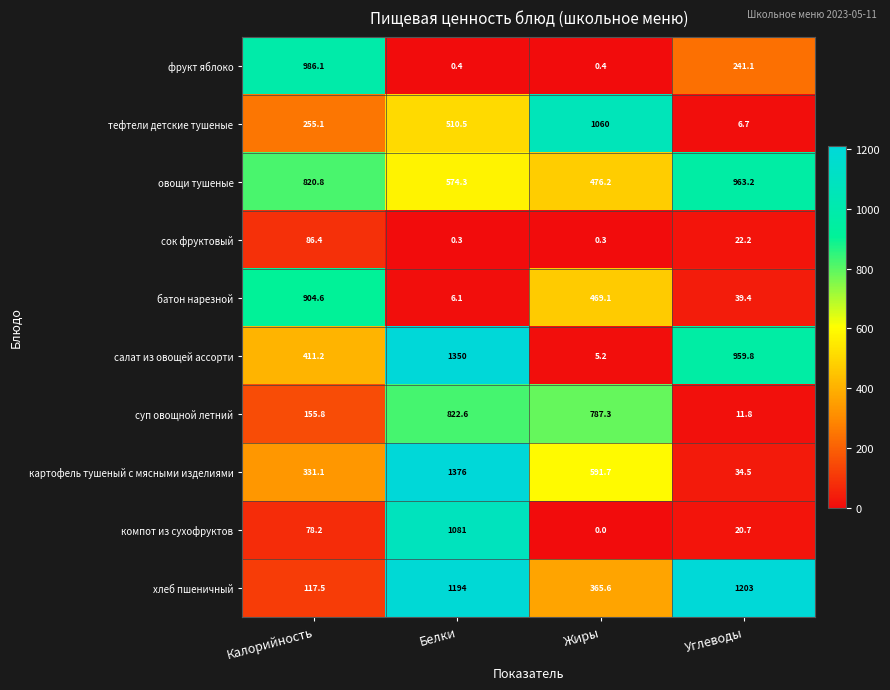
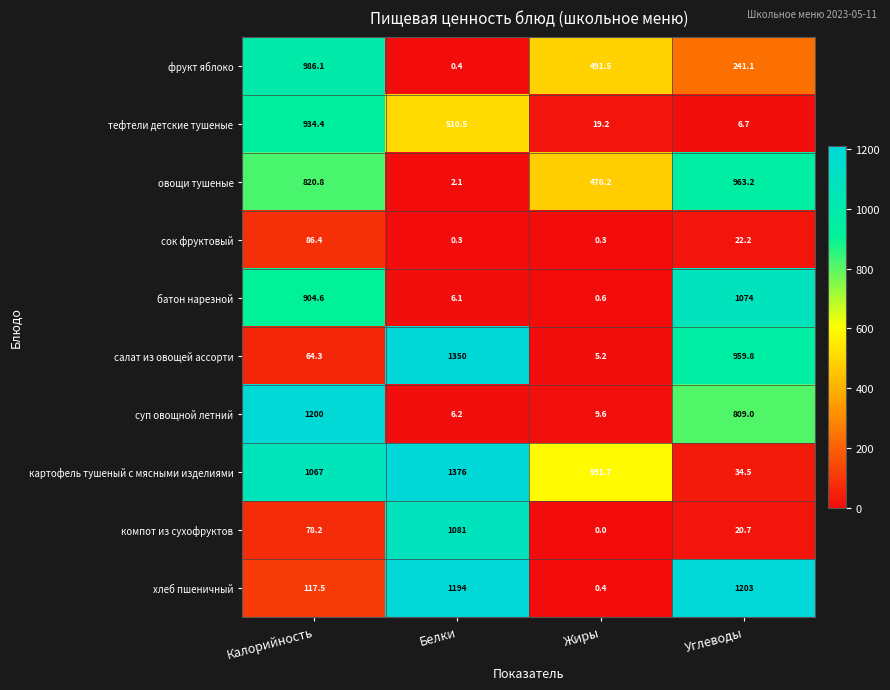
фрукт яблоко, Жиры: 0.4 -> 491.5
тефтели детские тушеные, Калорийность: 255.1 -> 934.4
тефтели детские тушеные, Жиры: 1060 -> 19.2
овощи тушеные, Белки: 574.3 -> 2.1
батон нарезной, Жиры: 469.1 -> 0.6
батон нарезной, Углеводы: 39.4 -> 1074
салат из овощей ассорти, Калорийность: 411.2 -> 64.3
суп овощной летний, Калорийность: 155.8 -> 1200
суп овощной летний, Белки: 822.6 -> 6.2
суп овощной летний, Жиры: 787.3 -> 9.6
суп овощной летний, Углеводы: 11.8 -> 809.0
картофель тушеный с мясными изделиями, Калорийность: 331.1 -> 1067
хлеб пшеничный, Жиры: 365.6 -> 0.4
